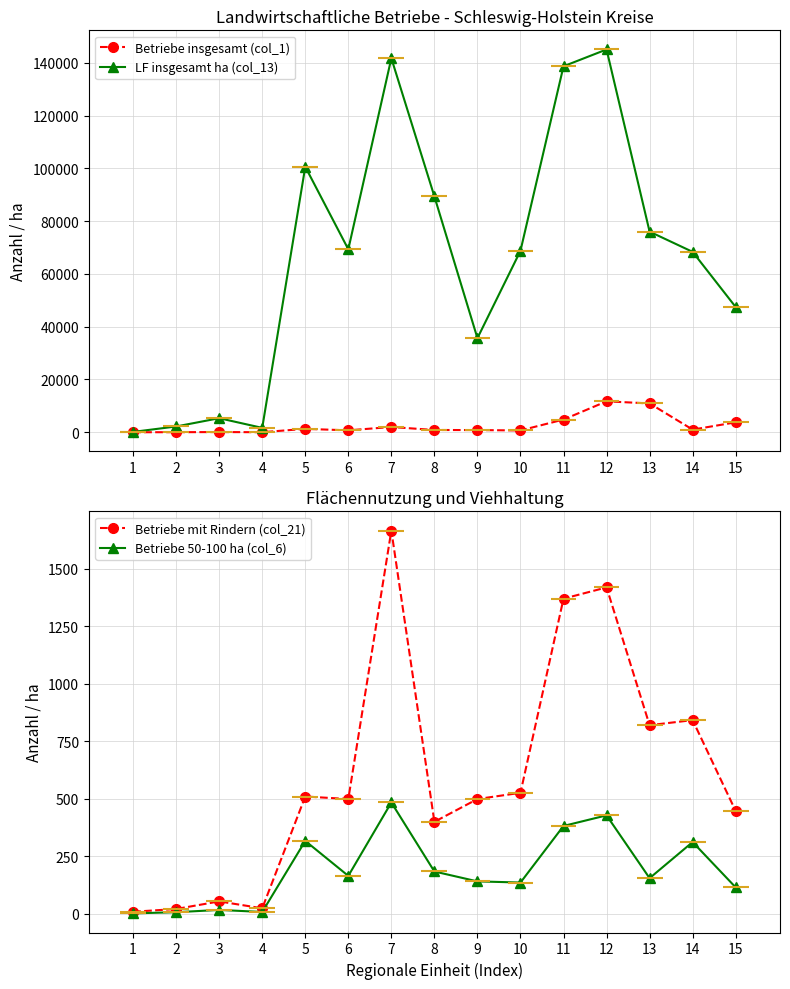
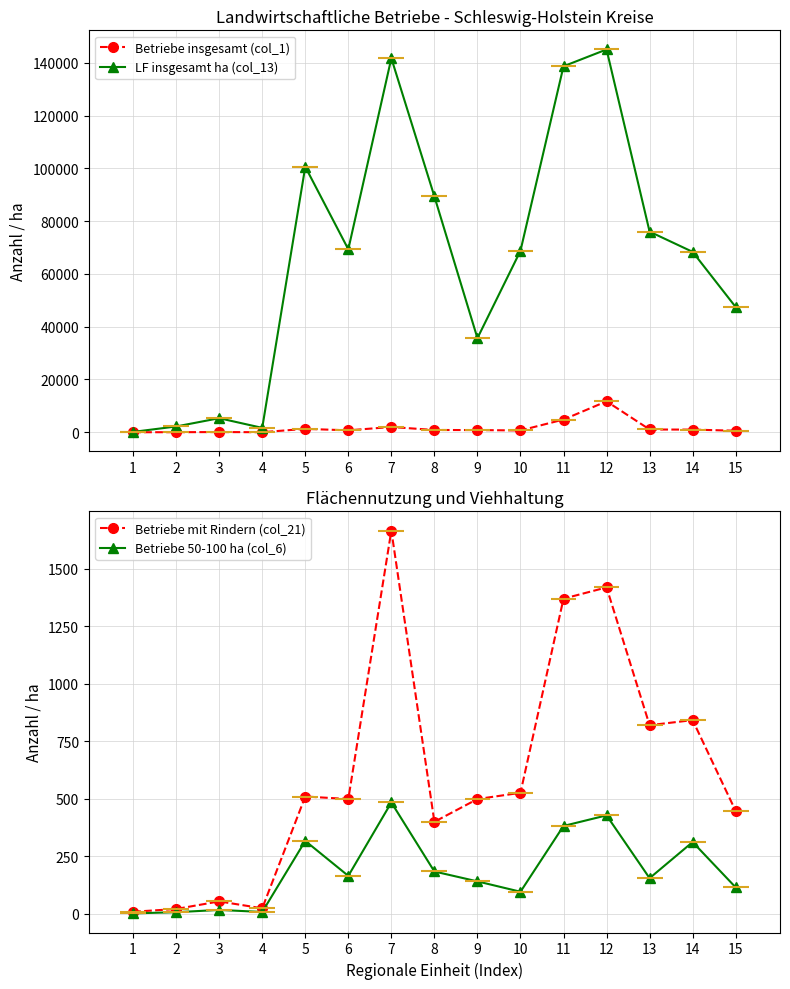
Landwirtschaftliche Betriebe - Schleswig-Holstein Kreise, Betriebe insgesamt (col_1), 13: 11000 -> 1000
Landwirtschaftliche Betriebe - Schleswig-Holstein Kreise, Betriebe insgesamt (col_1), 15: 4000 -> 1000
Flächennutzung und Viehhaltung, Betriebe 50-100 ha (col_6), 10: 140 -> 100
